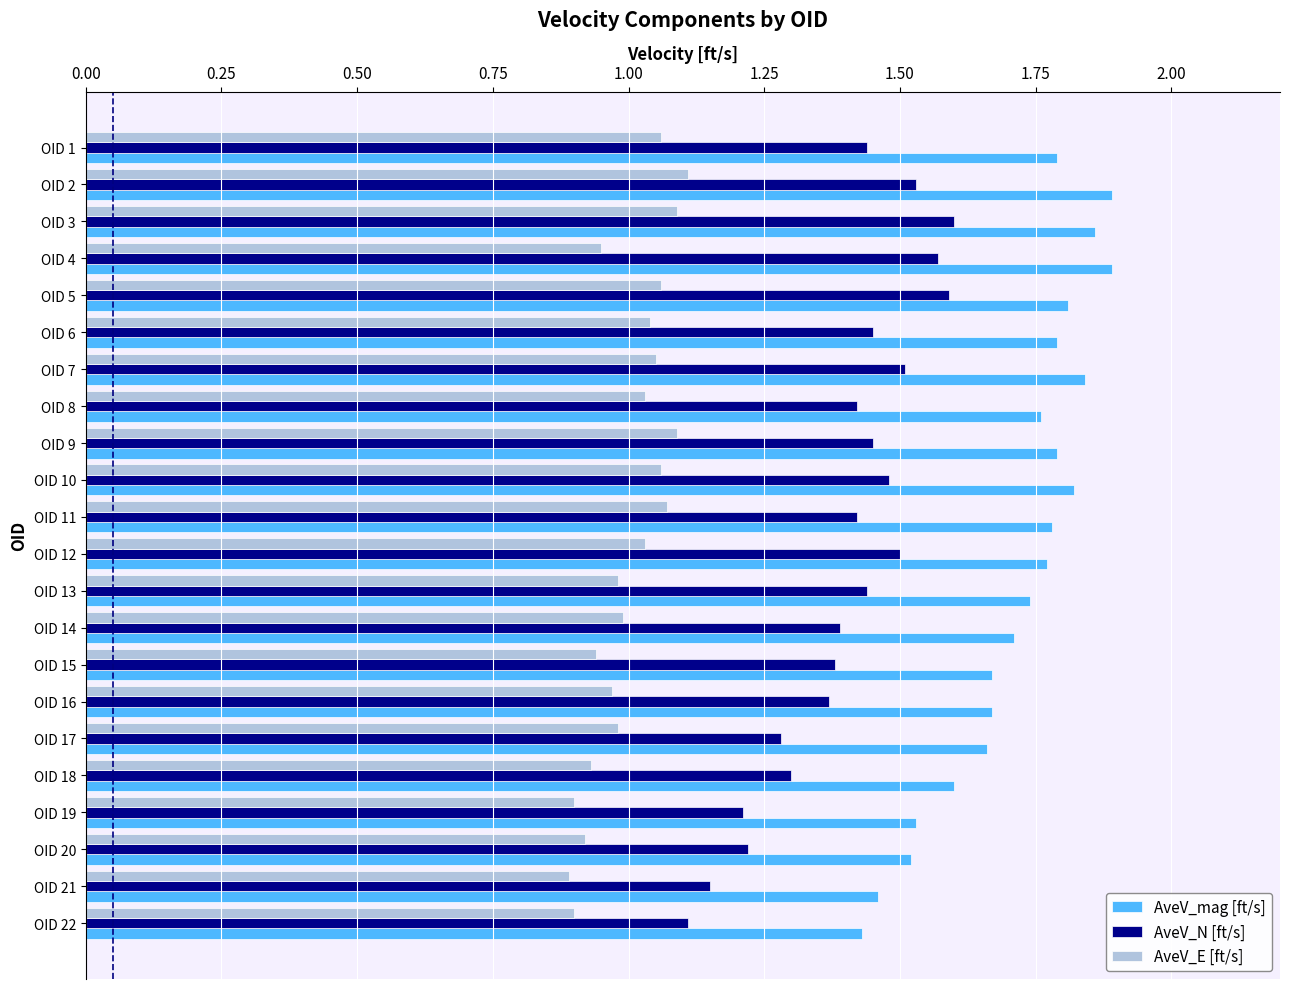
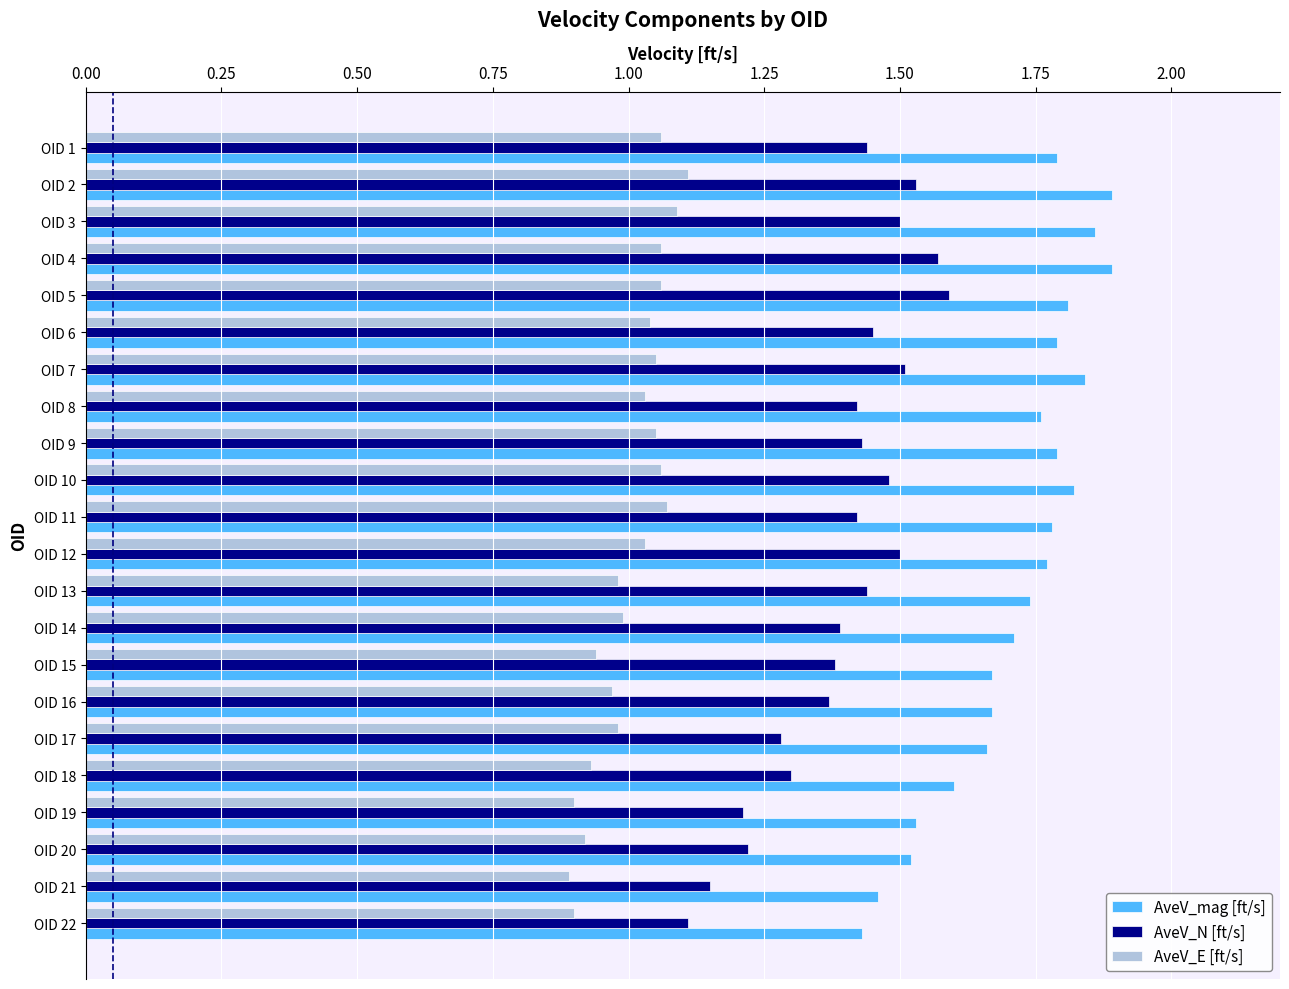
AveV_N [ft/s], OID 3: 1.6 -> 1.5
AveV_E [ft/s], OID 4: 0.95 -> 1.06
AveV_E [ft/s], OID 9: 1.09 -> 1.05
AveV_N [ft/s], OID 9: 1.45 -> 1.43
